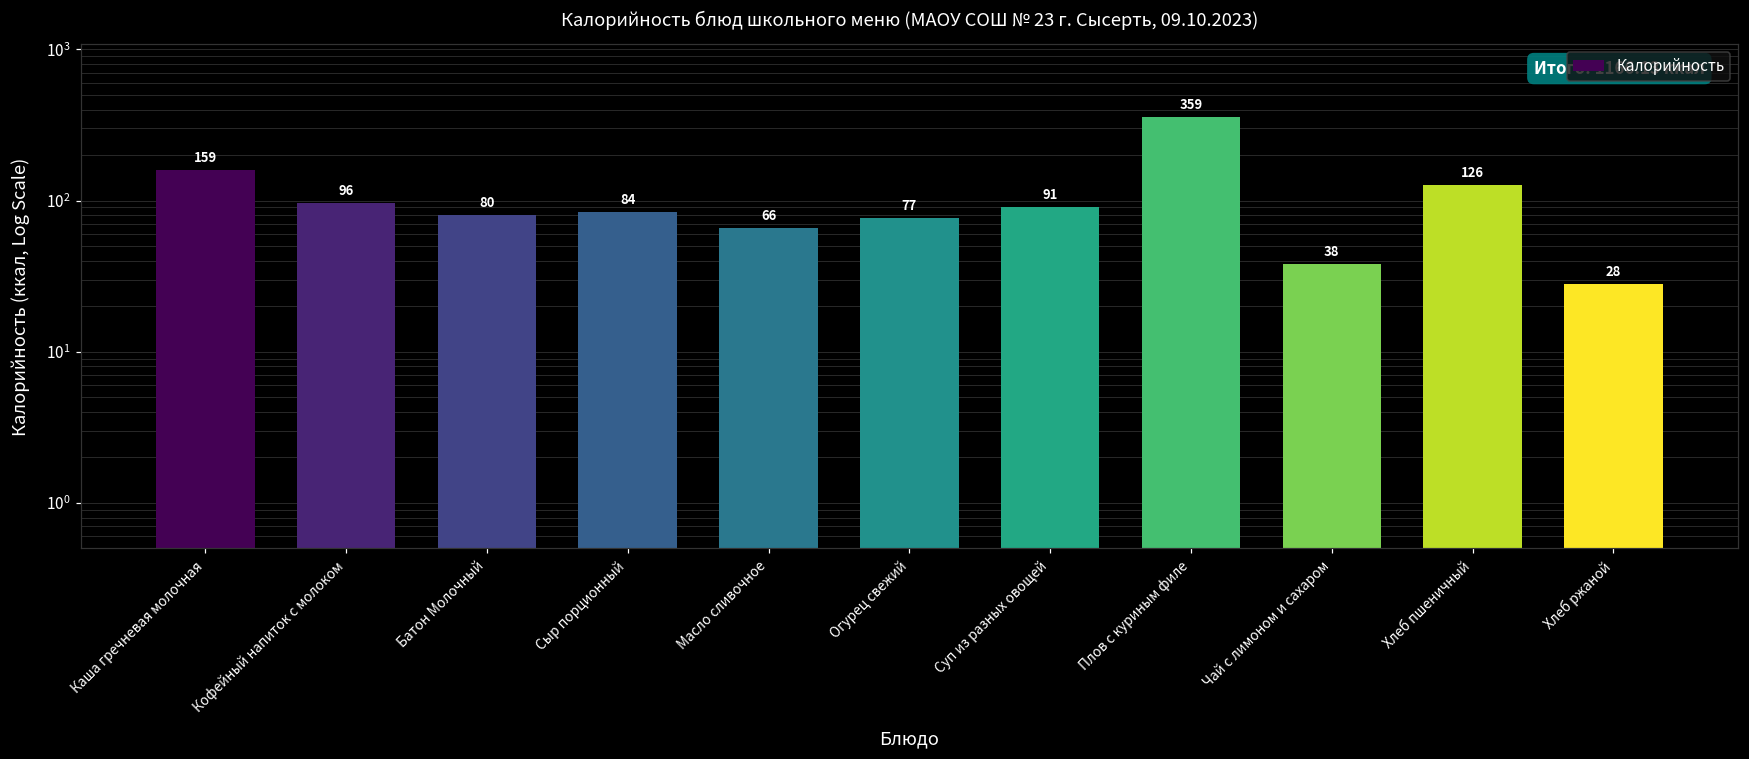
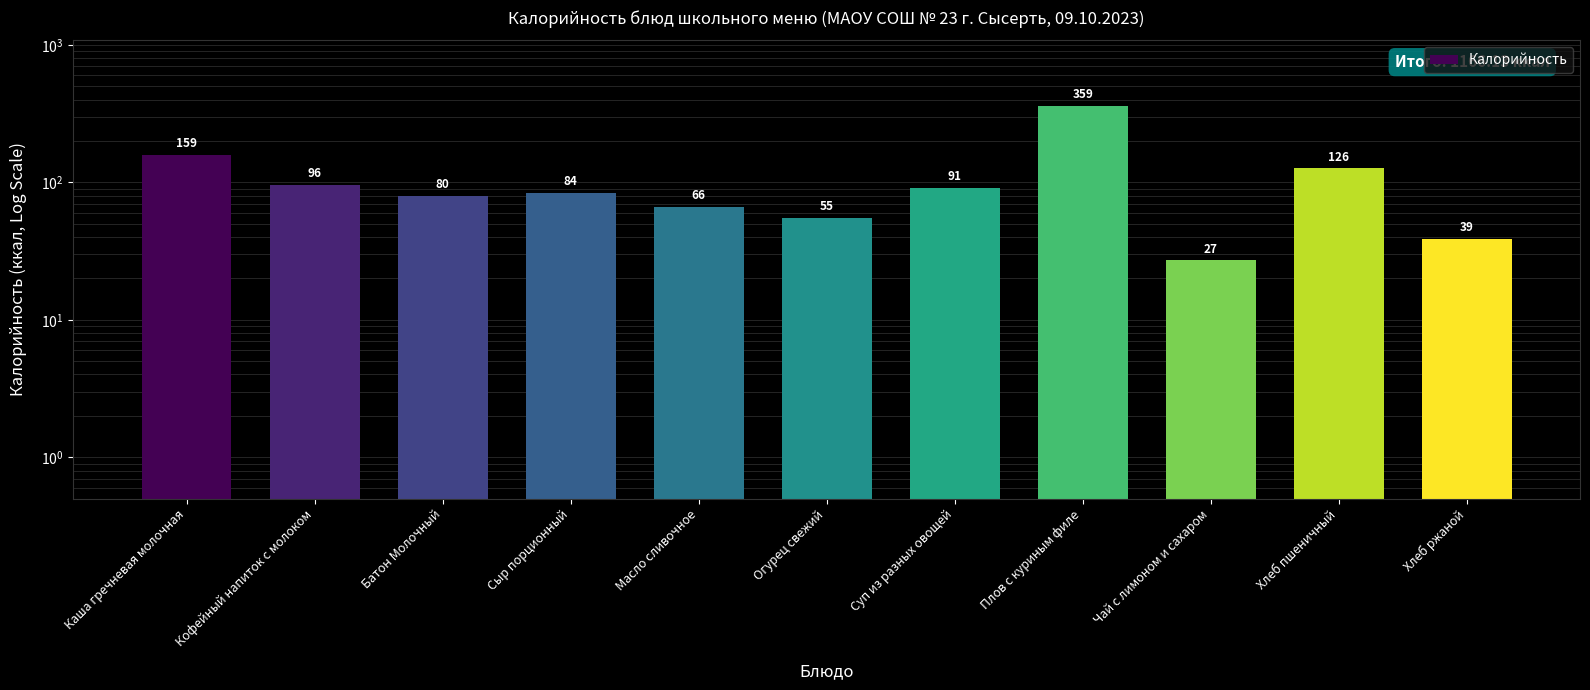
Огурец свежий: 77 -> 55
Чай с лимоном и сахаром: 38 -> 27
Хлеб ржаной: 28 -> 39
